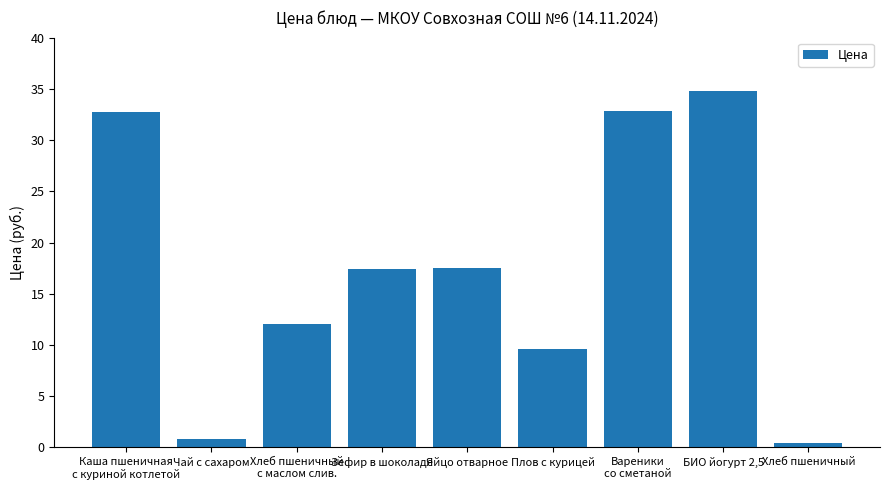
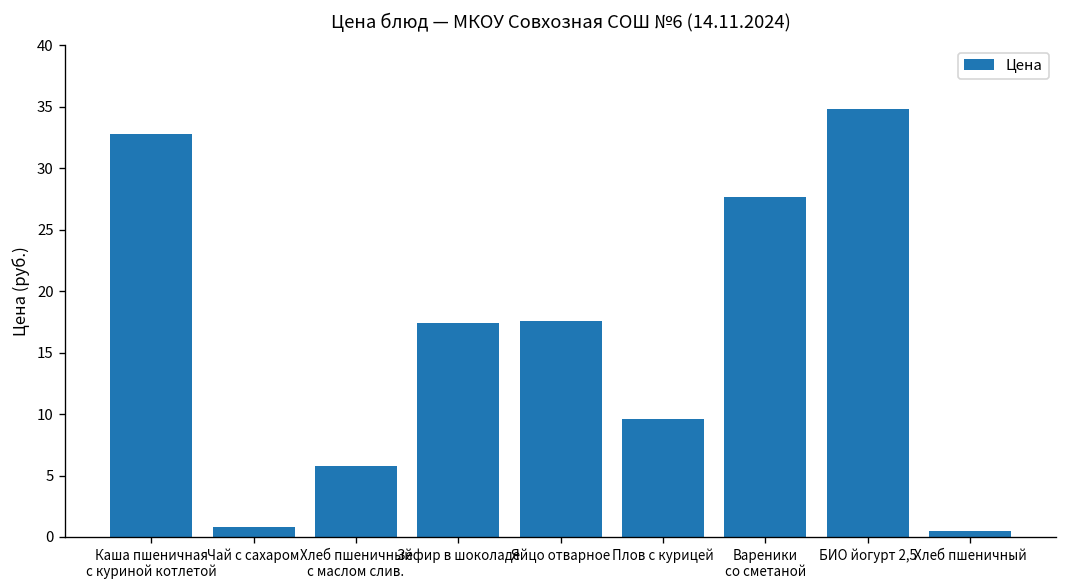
Хлеб пшеничный с маслом слив.: 12.0 -> 5.8
Вареники со сметаной: 32.9 -> 27.7
